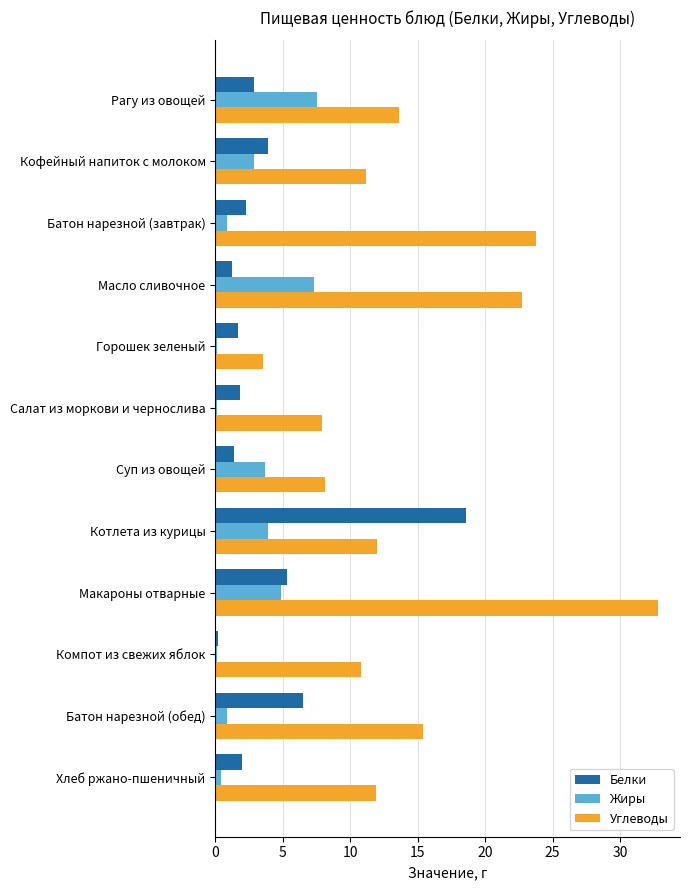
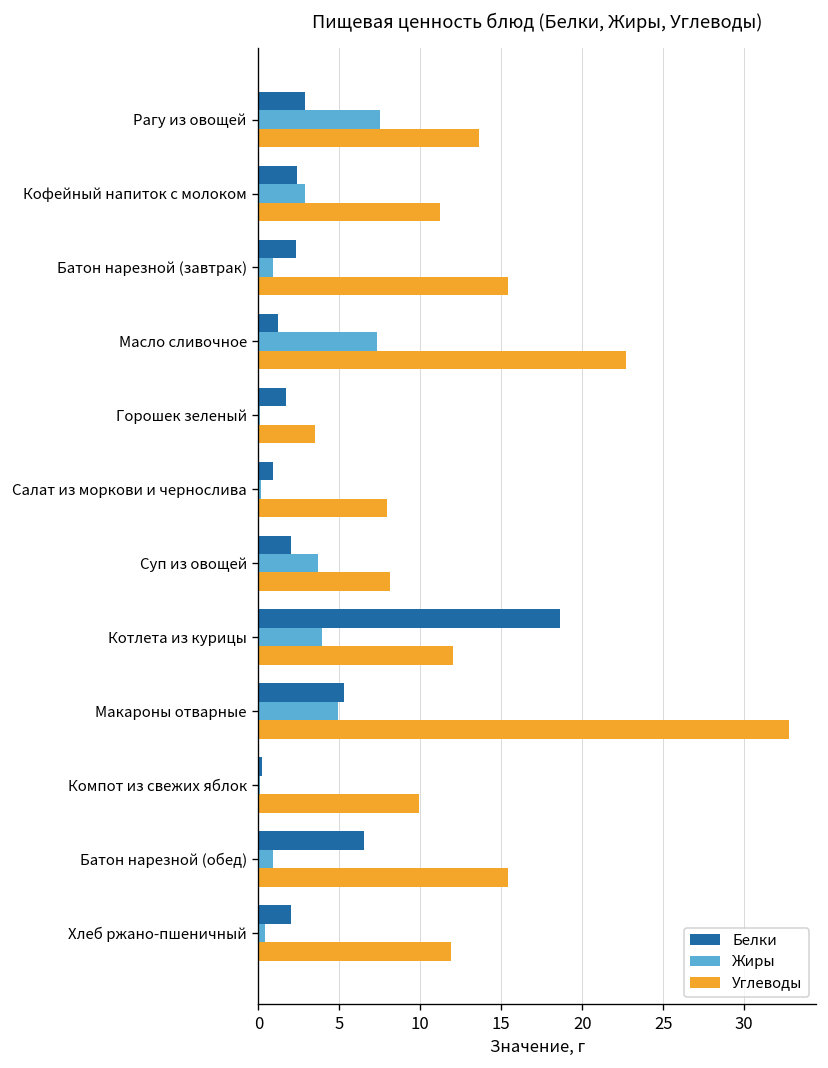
Белки, Кофейный напиток с молоком: 3.9 -> 2.4
Углеводы, Батон нарезной (завтрак): 23.8 -> 15.4
Белки, Салат из моркови и чернослива: 1.9 -> 0.9
Белки, Суп из овощей: 1.4 -> 2.0
Углеводы, Компот из свежих яблок: 10.8 -> 9.9
